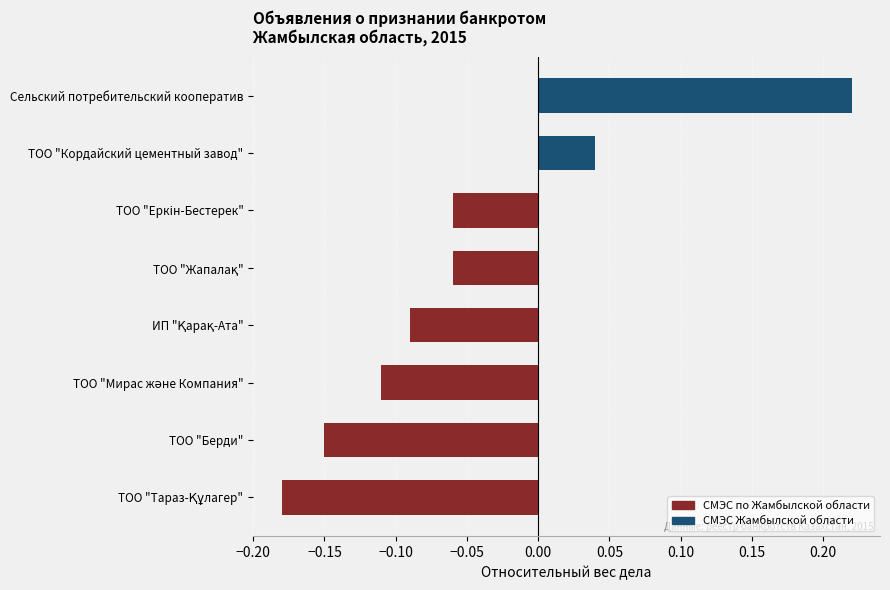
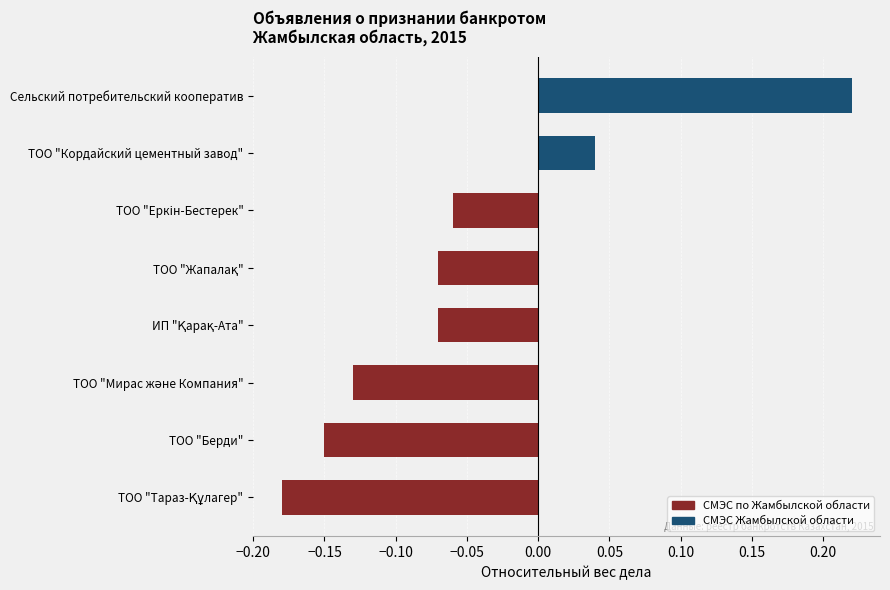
ТОО "Жапалақ": -0.06 -> -0.07
ИП "Қарақ-Ата": -0.09 -> -0.07
ТОО "Мирас және Компания": -0.11 -> -0.13
